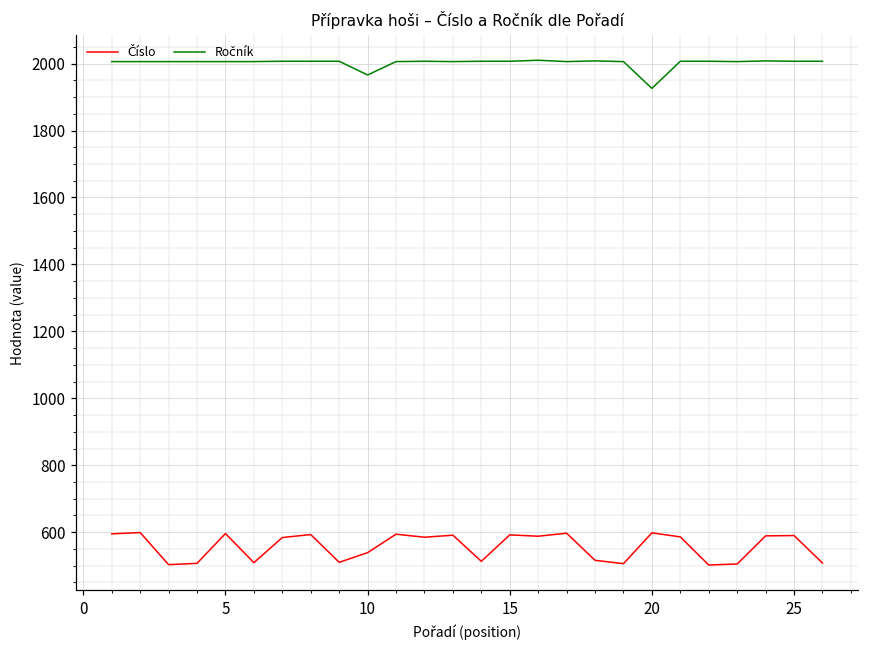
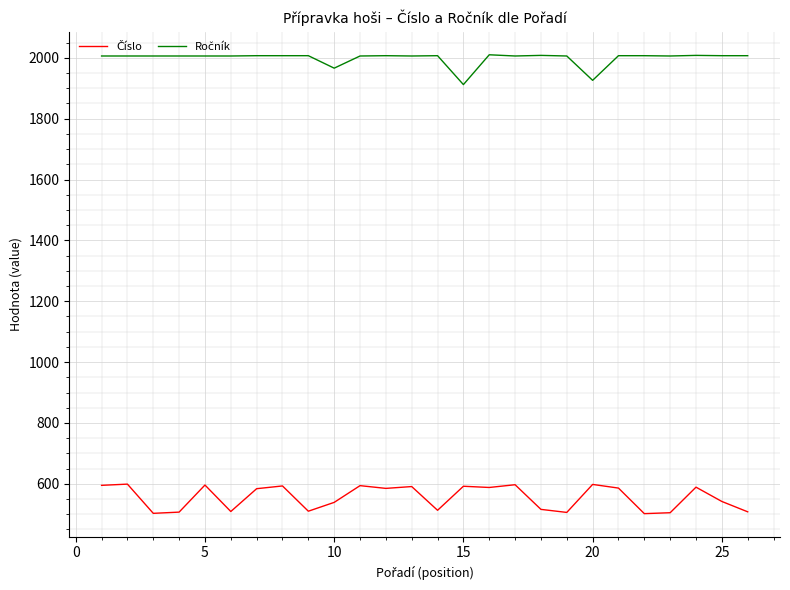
Ročník, 15: 2010 -> 1910
Číslo, 25: 590 -> 540
